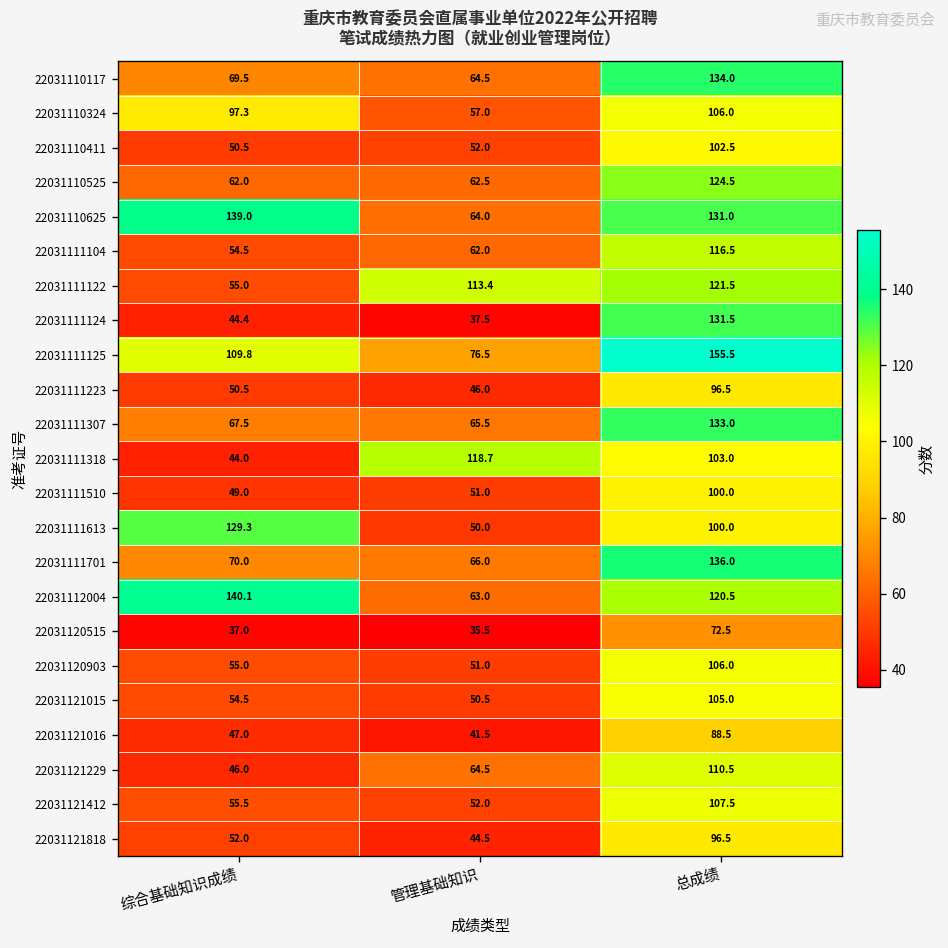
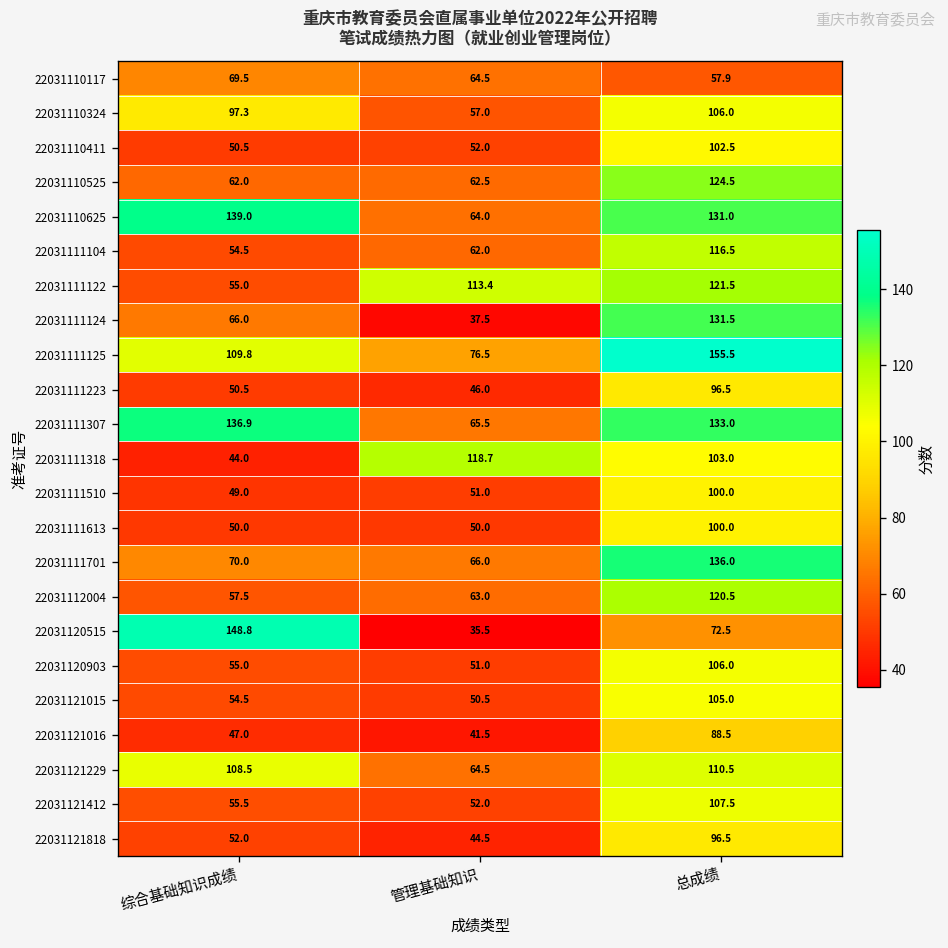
22031110117, 总成绩: 134.0 -> 57.9
22031111124, 综合基础知识成绩: 44.4 -> 66.0
22031111307, 综合基础知识成绩: 67.5 -> 136.9
22031111613, 综合基础知识成绩: 129.3 -> 50.0
22031112004, 综合基础知识成绩: 140.1 -> 57.5
22031120515, 综合基础知识成绩: 37.0 -> 148.8
22031121229, 综合基础知识成绩: 46.0 -> 108.5
